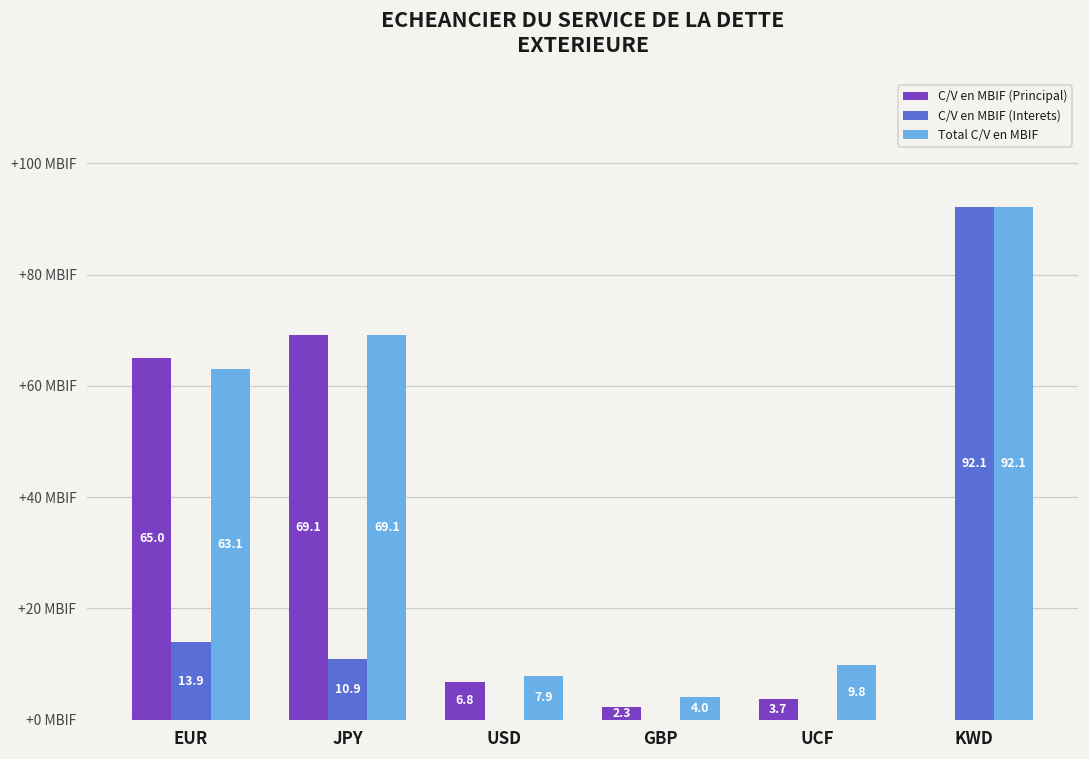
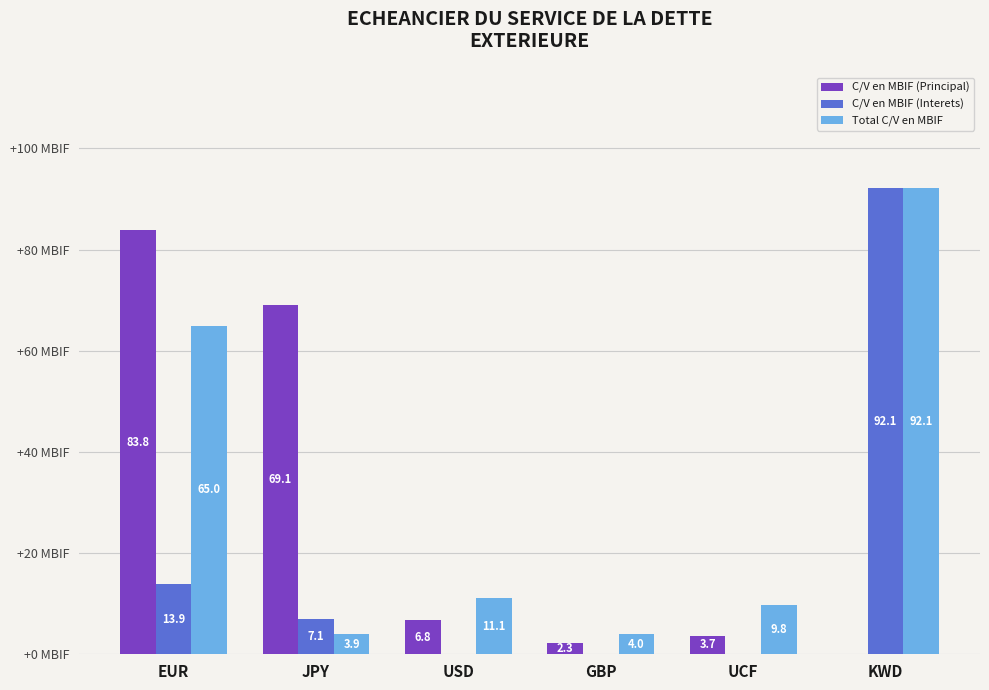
C/V en MBIF (Principal), EUR: 65.0 -> 83.8
Total C/V en MBIF, EUR: 63.1 -> 65.0
C/V en MBIF (Interets), JPY: 10.9 -> 7.1
Total C/V en MBIF, JPY: 69.1 -> 3.9
Total C/V en MBIF, USD: 7.9 -> 11.1
